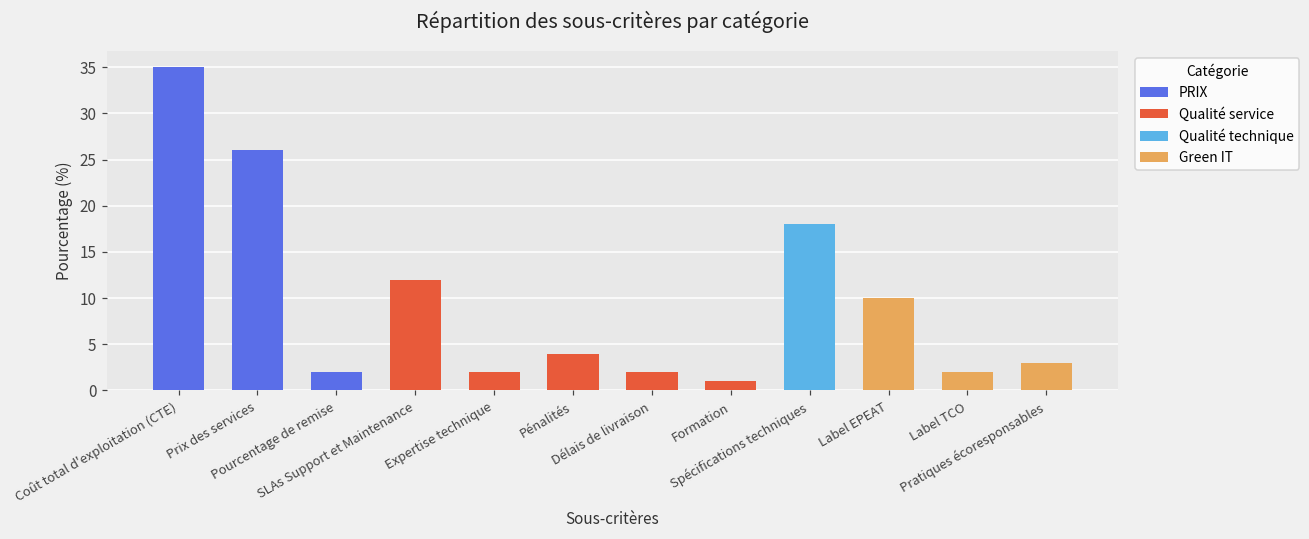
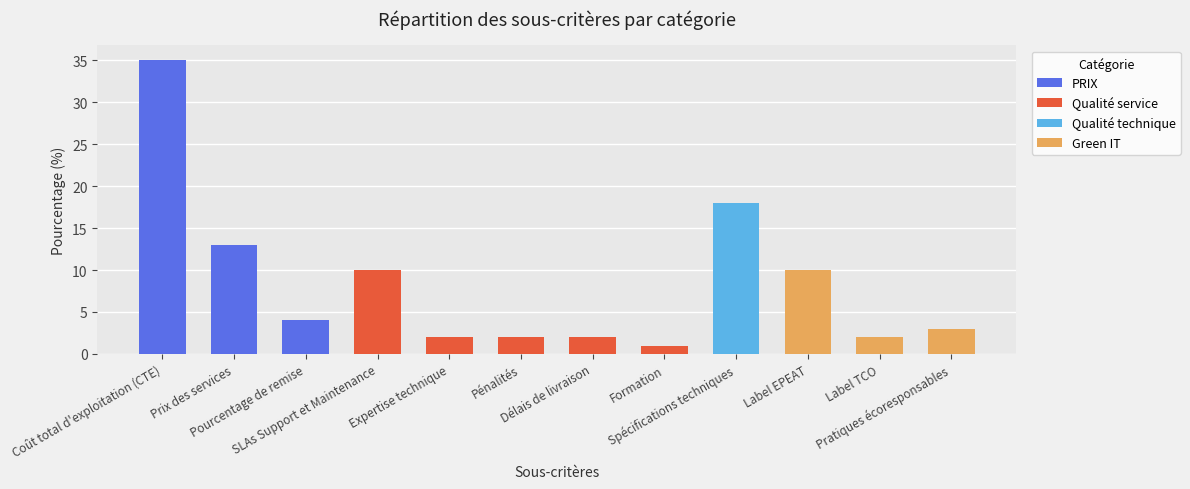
Prix des services: 26 -> 13
Pourcentage de remise: 2 -> 4
SLAs Support et Maintenance: 12 -> 10
Pénalités: 4 -> 2
